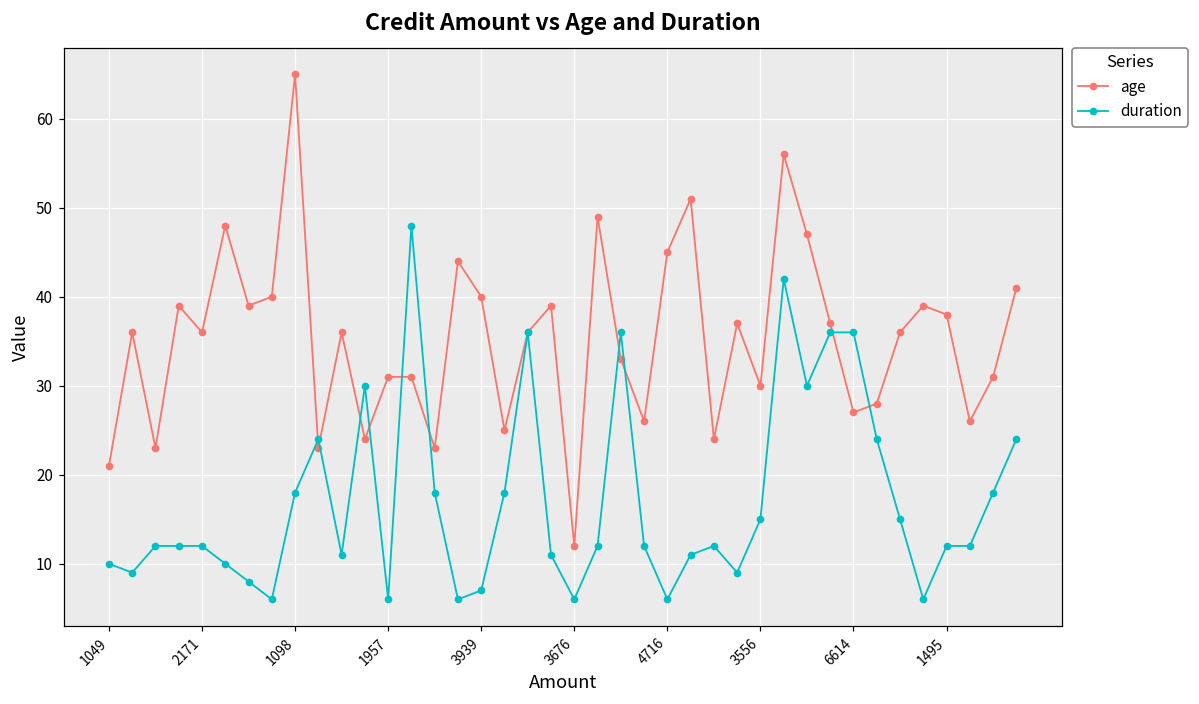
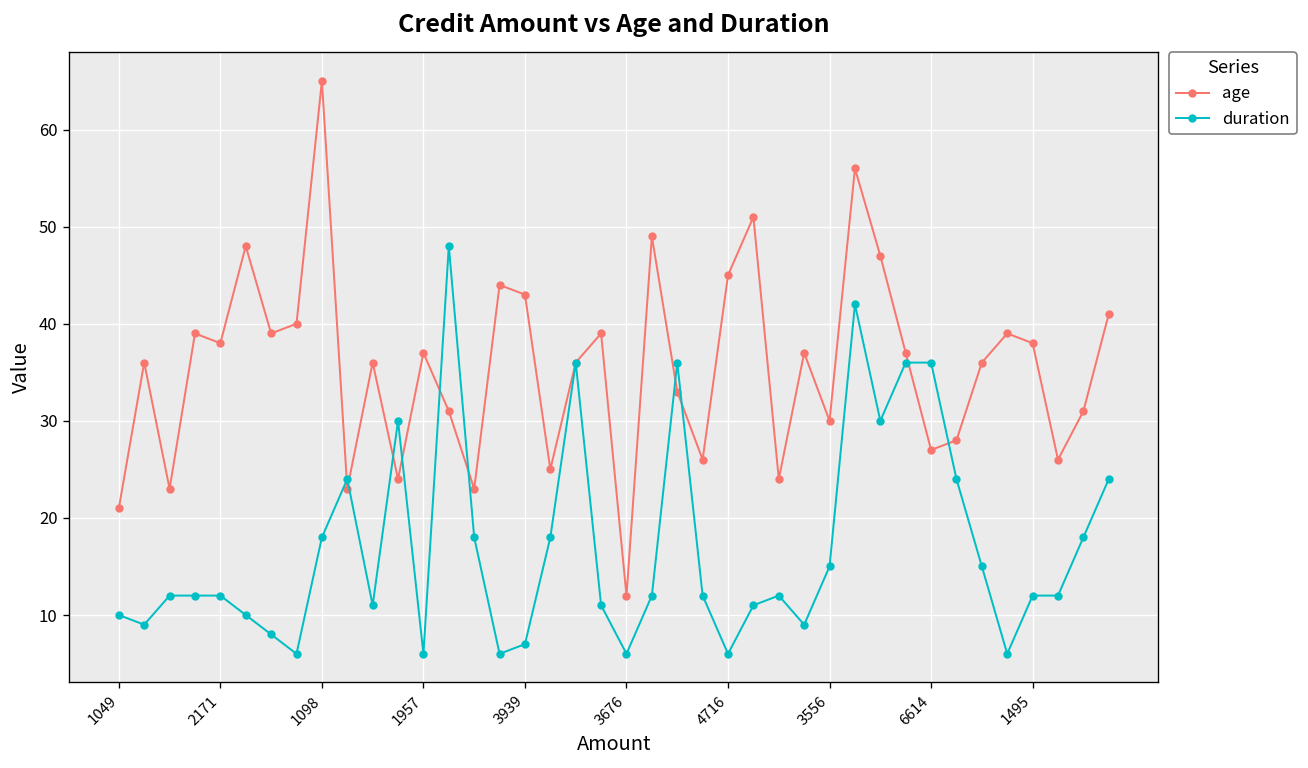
age, 2171: 36 -> 38
age, 1957: 31 -> 37
age, 3939: 40 -> 43
